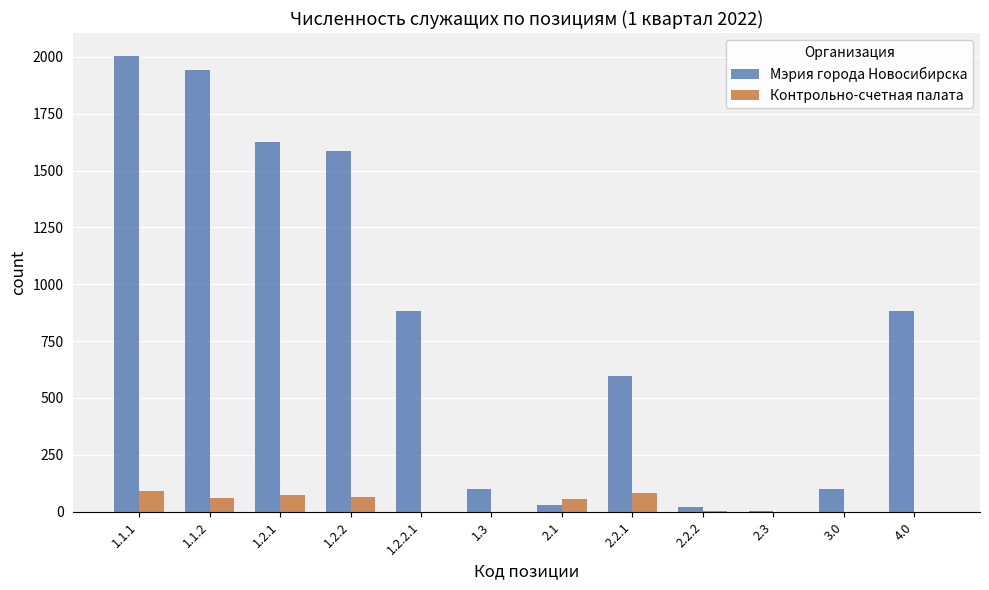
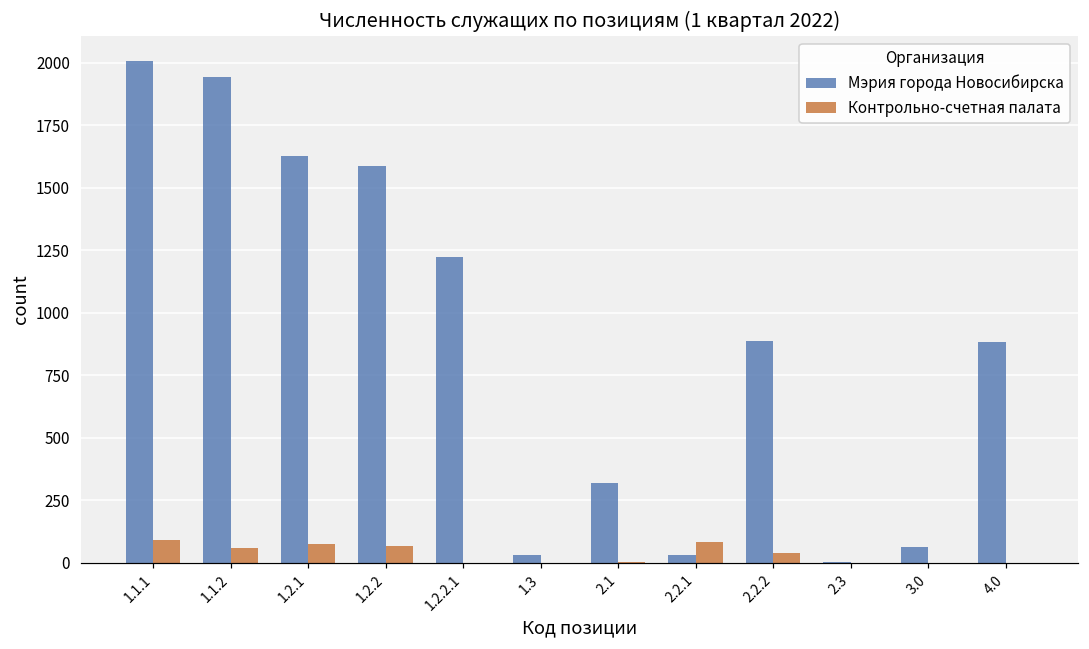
Мэрия города Новосибирска, 1.2.2.1: 880 -> 1220
Мэрия города Новосибирска, 1.3: 100 -> 30
Мэрия города Новосибирска, 2.1: 30 -> 320
Контрольно-счетная палата, 2.1: 60 -> 0
Мэрия города Новосибирска, 2.2.1: 600 -> 30
Мэрия города Новосибирска, 2.2.2: 20 -> 890
Контрольно-счетная палата, 2.2.2: 0 -> 40
Мэрия города Новосибирска, 3.0: 100 -> 60
